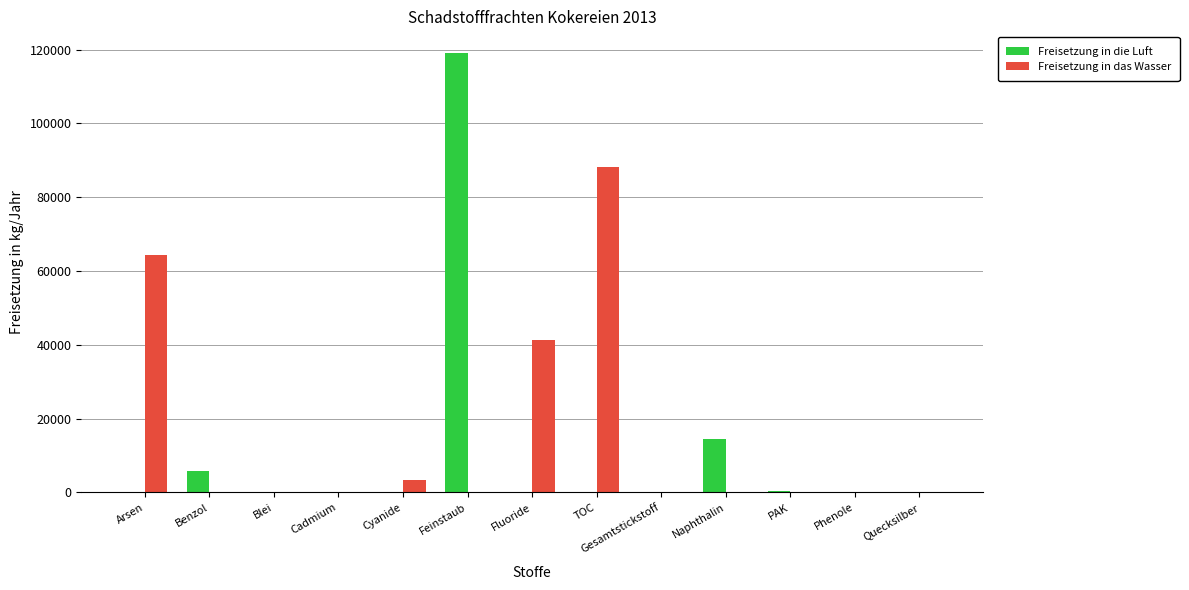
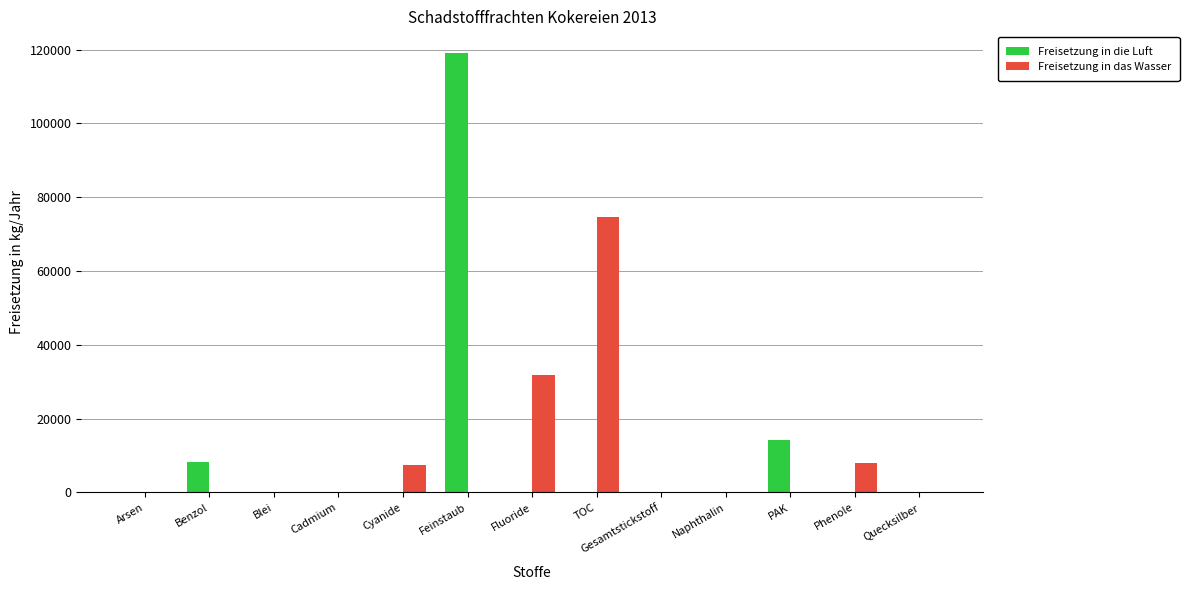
Freisetzung in das Wasser, Arsen: 64000 -> 0
Freisetzung in die Luft, Benzol: 6000 -> 8000
Freisetzung in das Wasser, Cyanide: 3000 -> 7000
Freisetzung in das Wasser, Fluoride: 41000 -> 32000
Freisetzung in das Wasser, TOC: 88000 -> 75000
Freisetzung in die Luft, Naphthalin: 14000 -> 0
Freisetzung in die Luft, PAK: 0 -> 14000
Freisetzung in das Wasser, Phenole: 0 -> 8000
